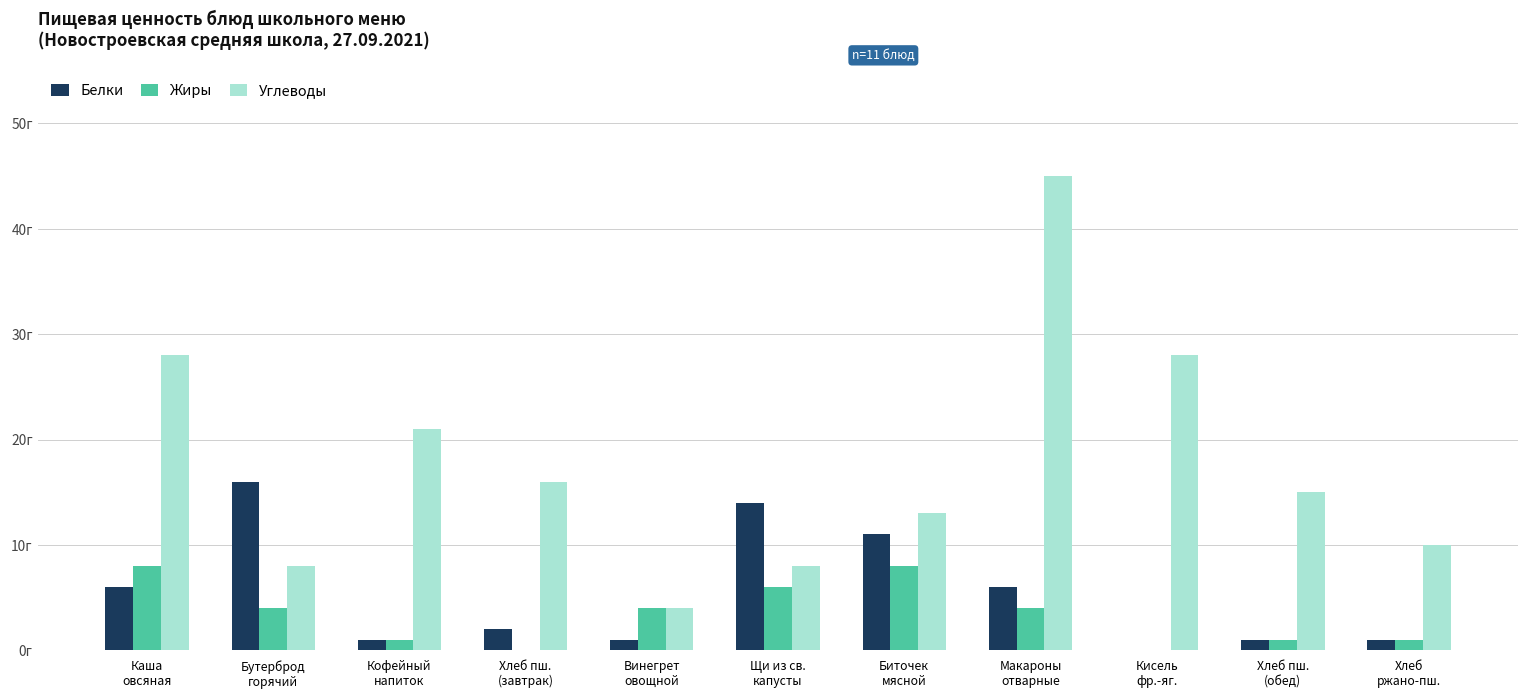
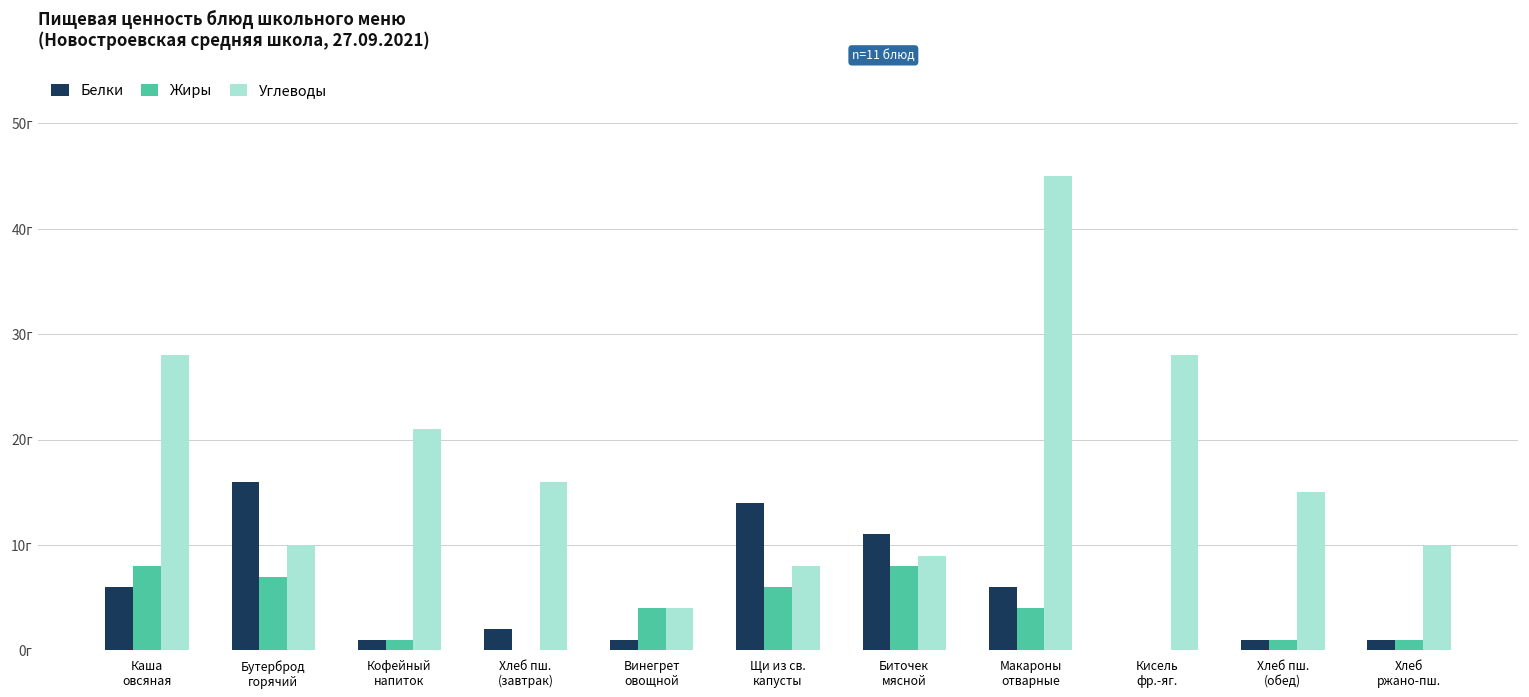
Жиры, Бутерброд горячий: 4г -> 7г
Углеводы, Бутерброд горячий: 8г -> 10г
Углеводы, Биточек мясной: 13г -> 9г
